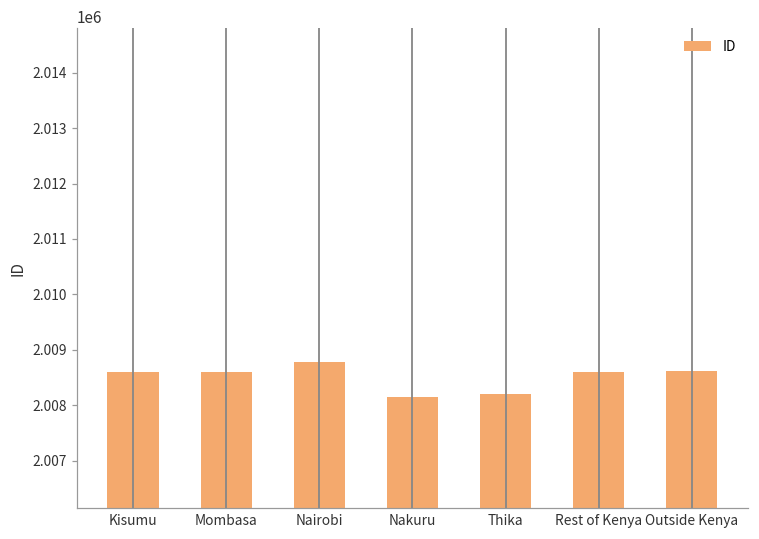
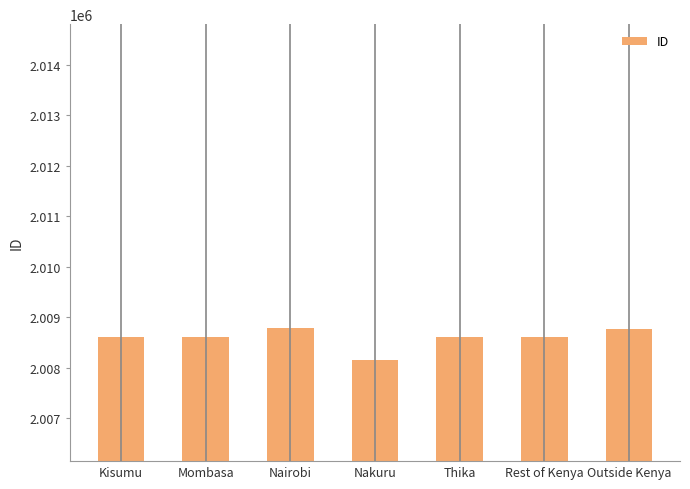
ID, Thika: 2008200 -> 2008600
ID, Outside Kenya: 2008600 -> 2008800
